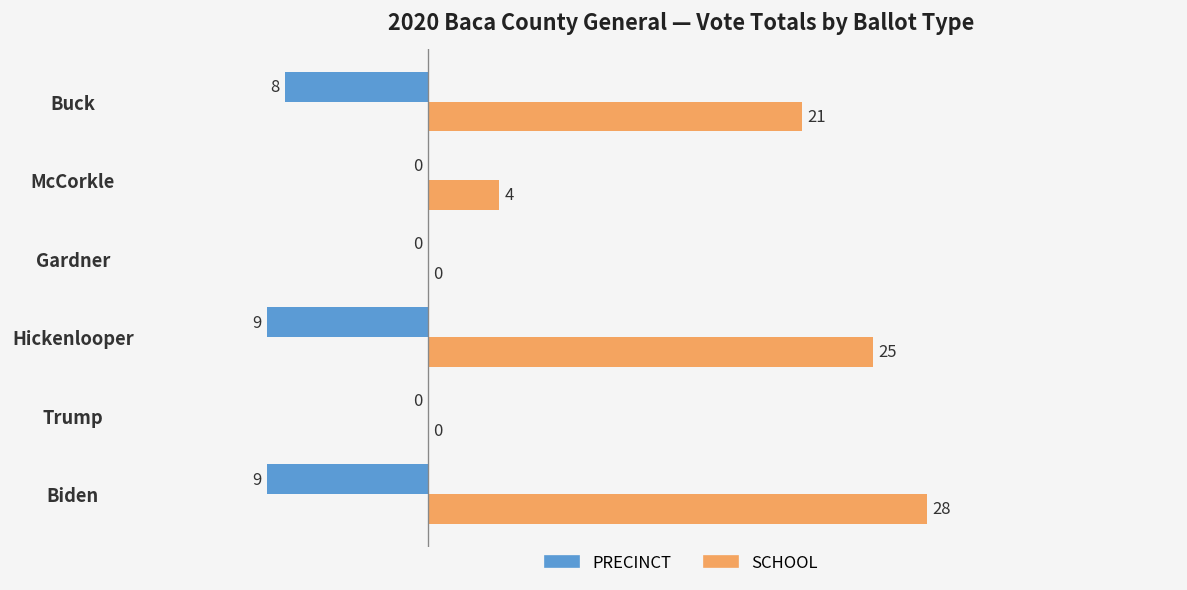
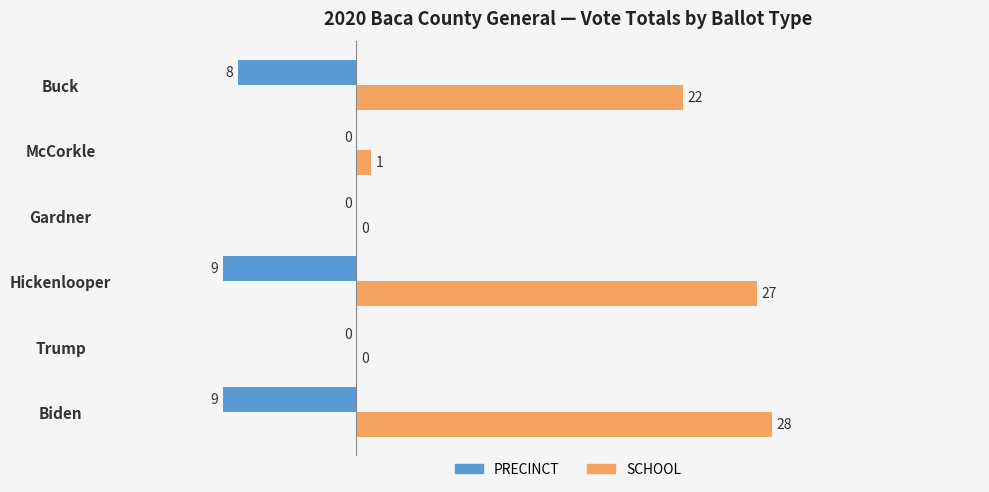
SCHOOL, Buck: 21 -> 22
SCHOOL, McCorkle: 4 -> 1
SCHOOL, Hickenlooper: 25 -> 27
